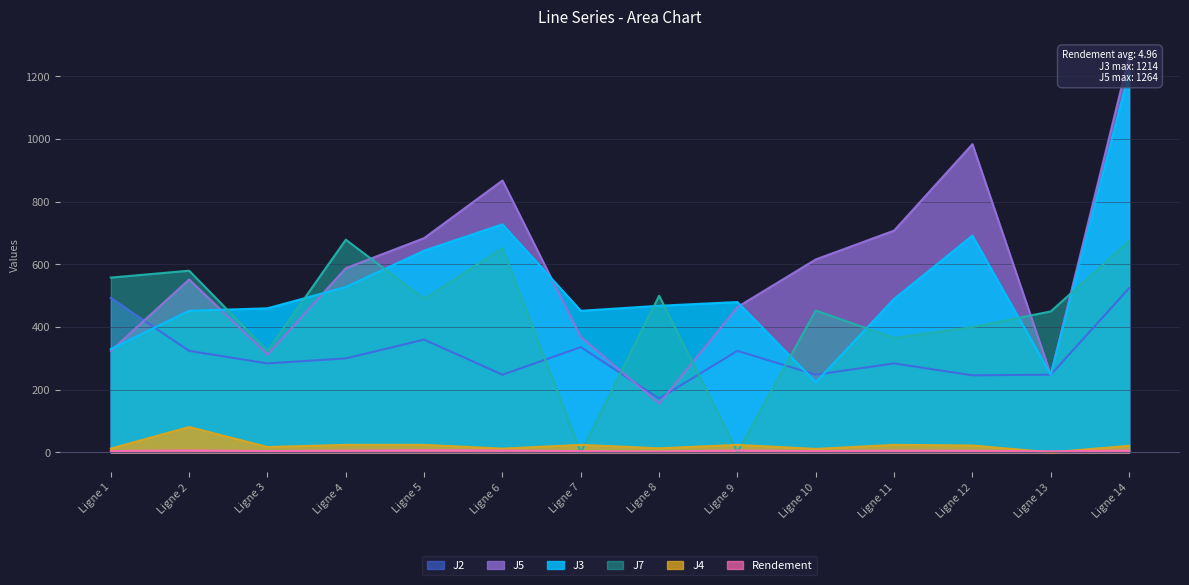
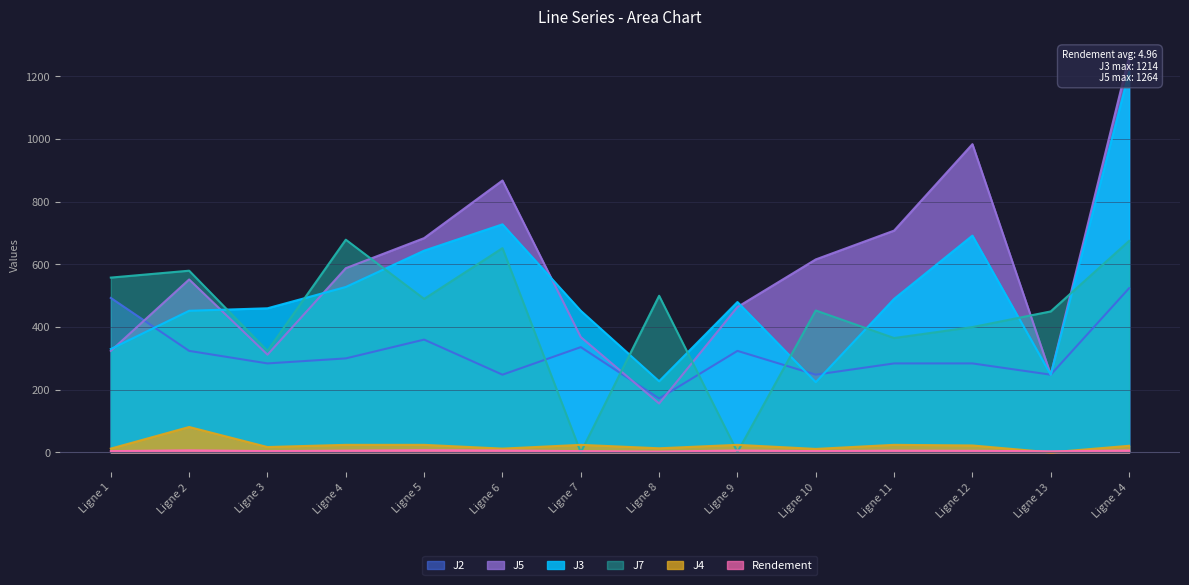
J3, Ligne 8: 470 -> 230
J2, Ligne 12: 250 -> 280
